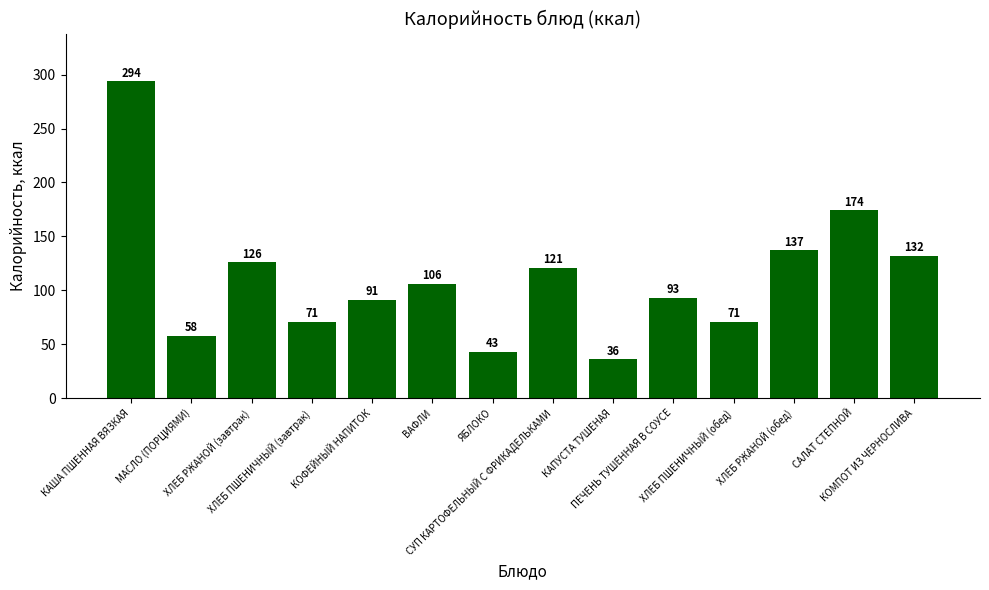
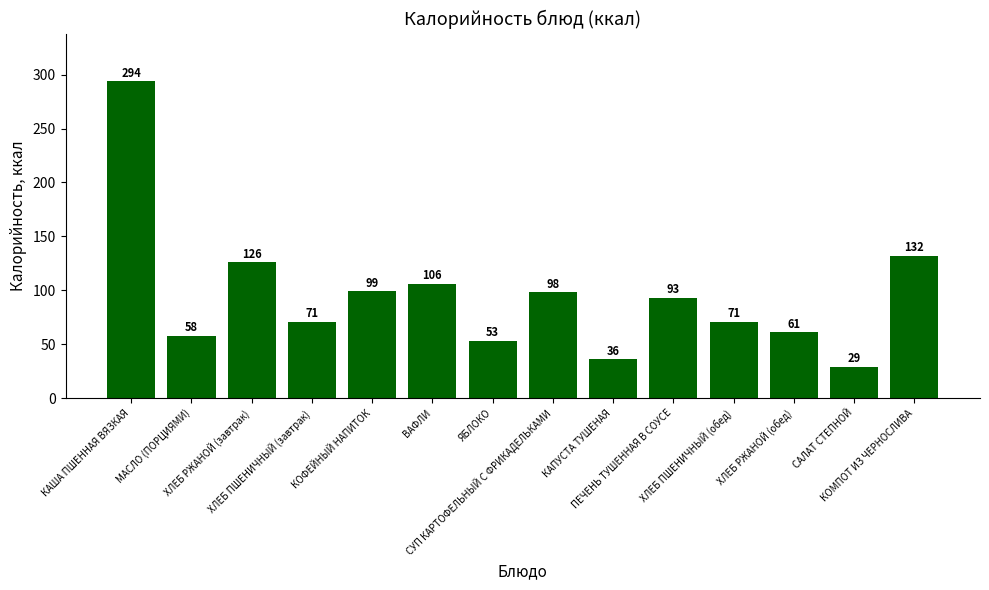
КОФЕЙНЫЙ НАПИТОК: 91 -> 99
ЯБЛОКО: 43 -> 53
СУП КАРТОФЕЛЬНЫЙ С ФРИКАДЕЛЬКАМИ: 121 -> 98
ХЛЕБ РЖАНОЙ (обед): 137 -> 61
САЛАТ СТЕПНОЙ: 174 -> 29
